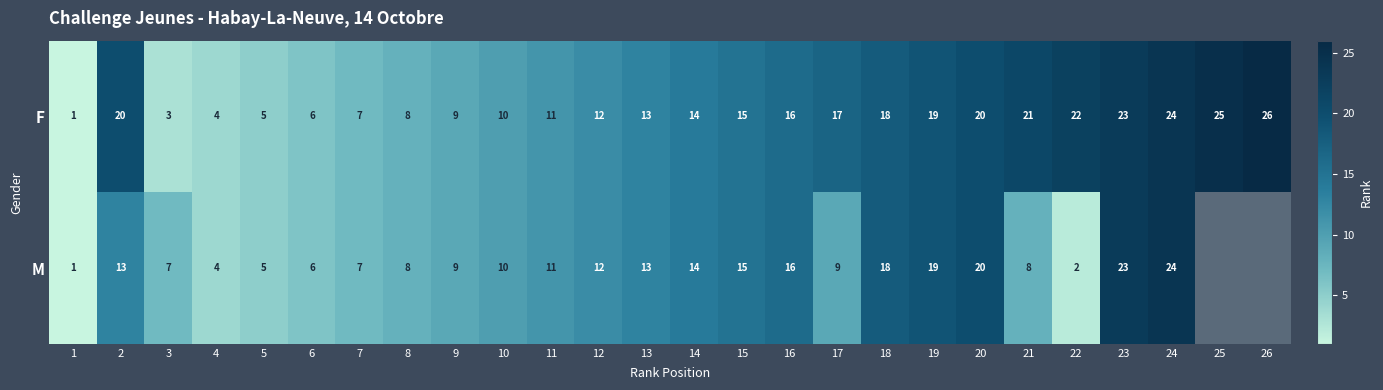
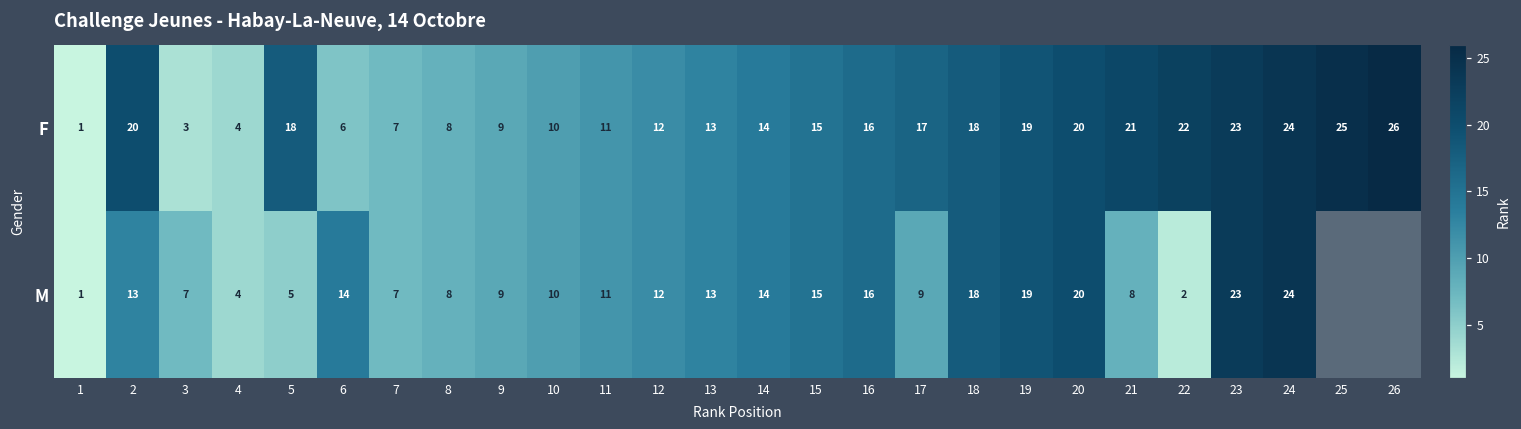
F, 5: 5 -> 18
M, 6: 6 -> 14
